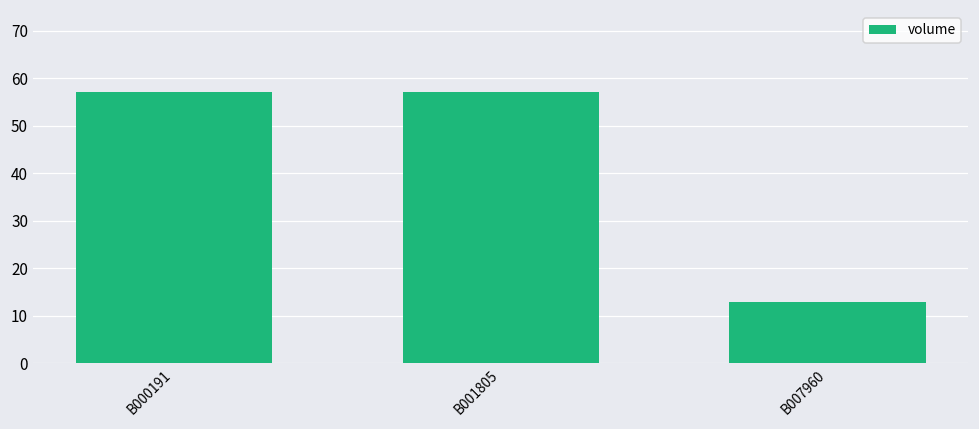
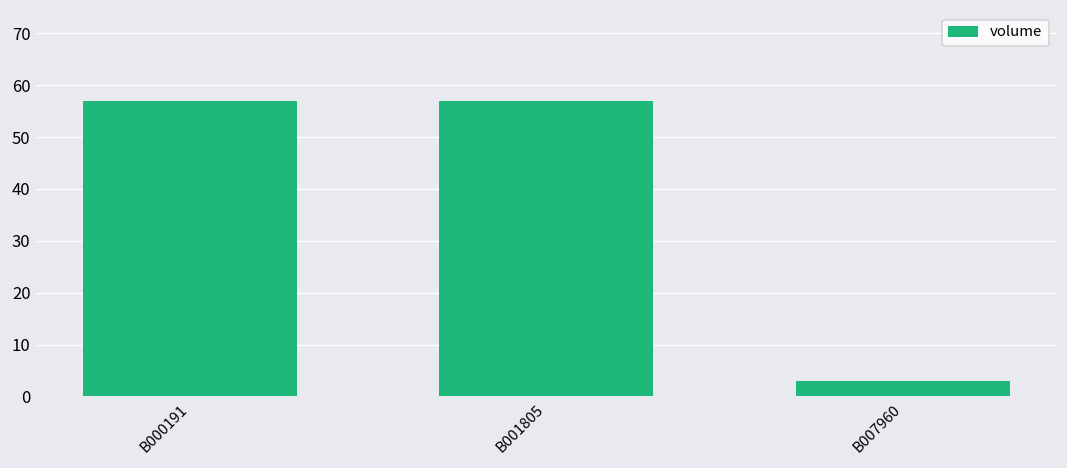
B007960: 13 -> 3
